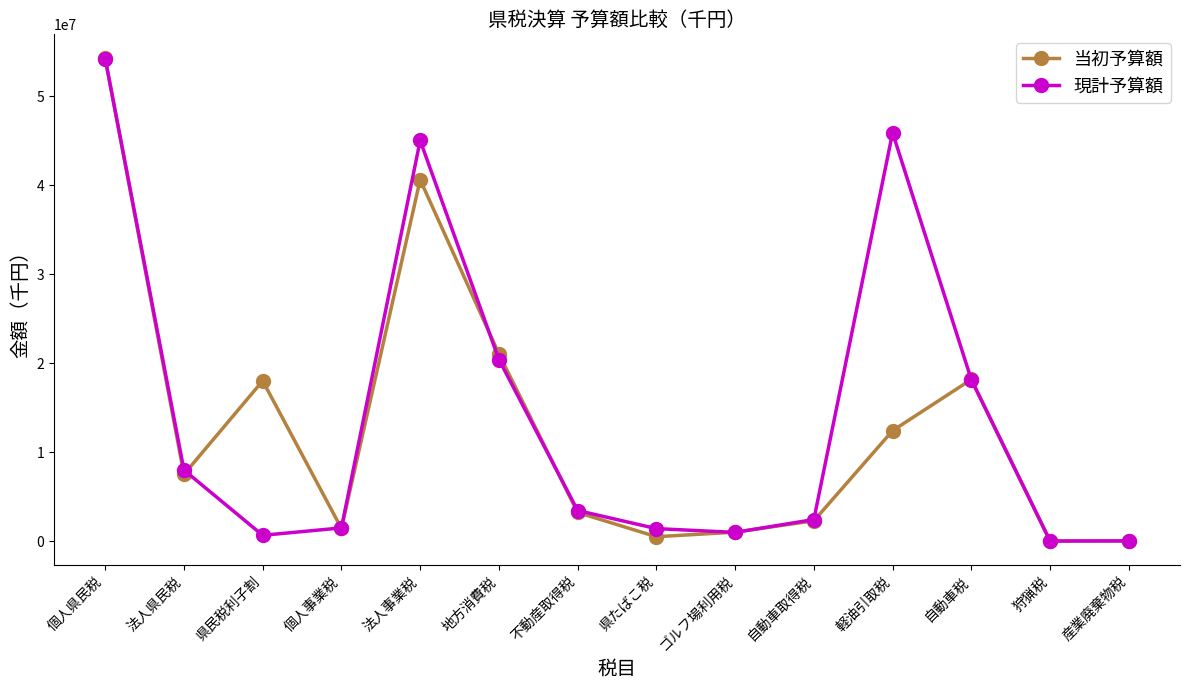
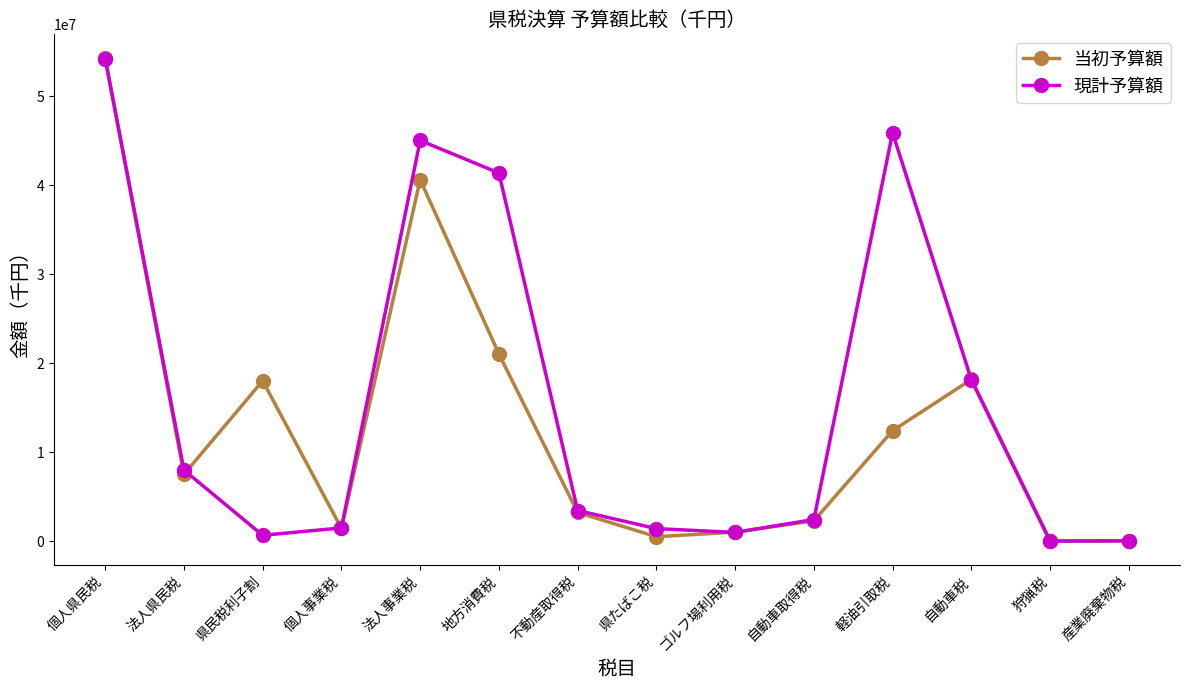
現計予算額, 地方消費税: 20000000 -> 41000000
